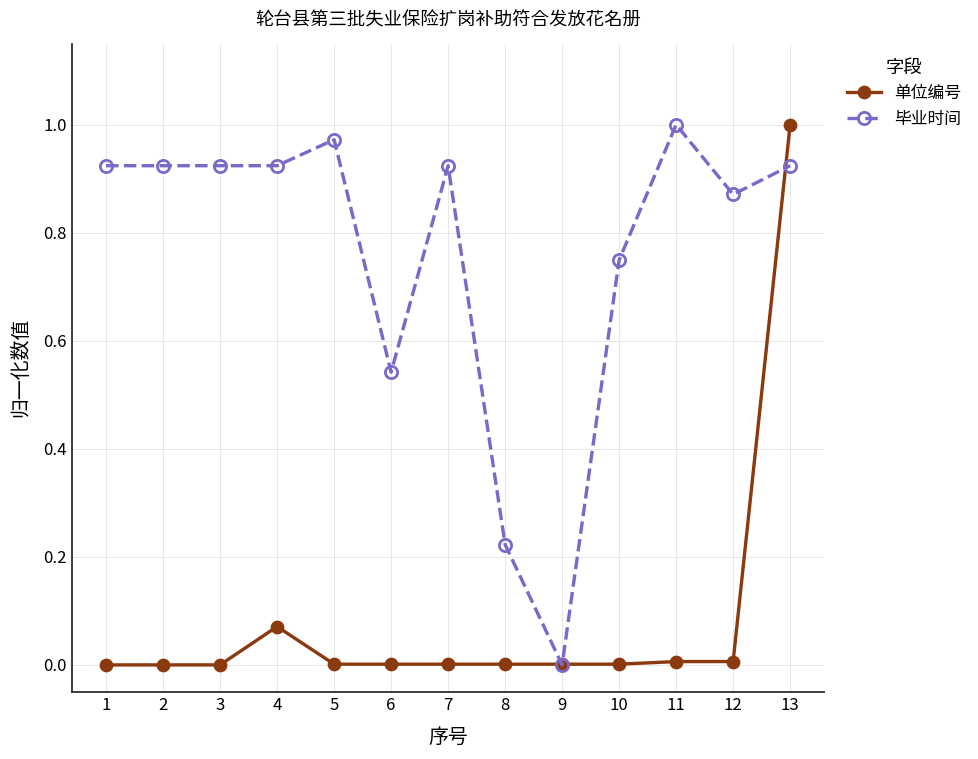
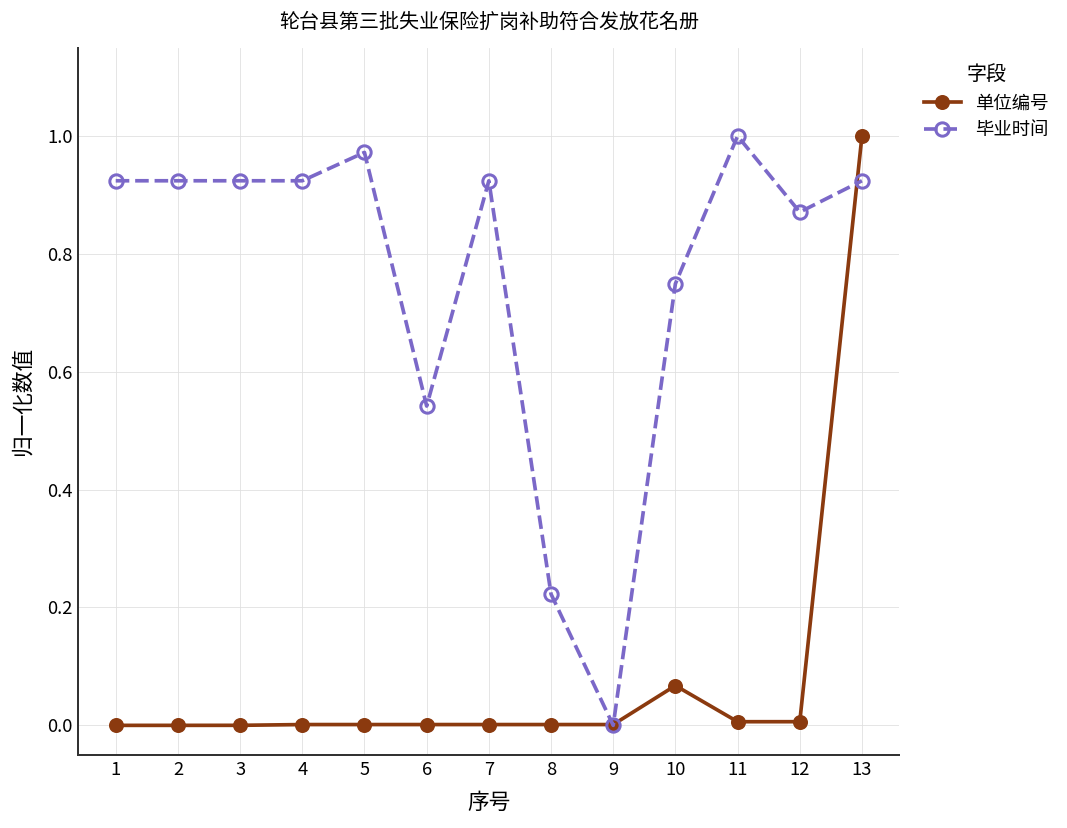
单位编号, 4: 0.07 -> 0.00
单位编号, 10: 0.00 -> 0.07
